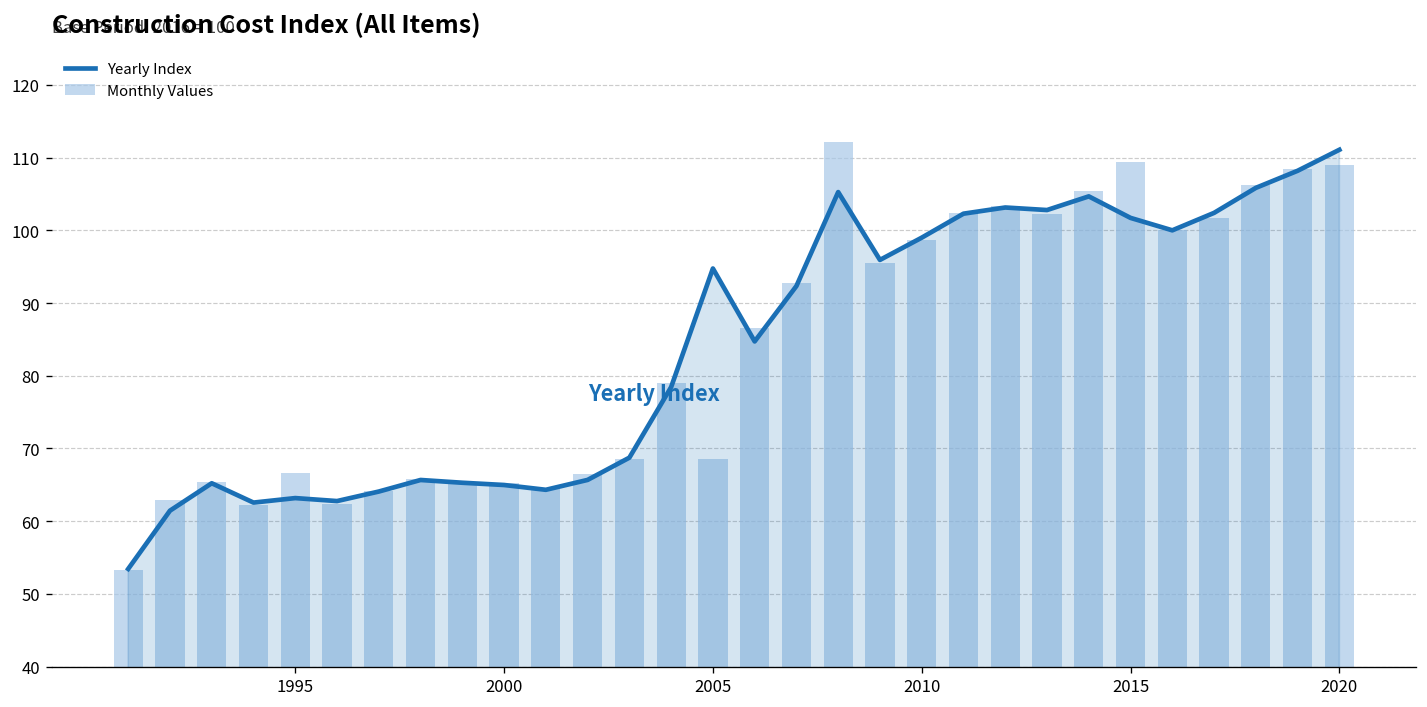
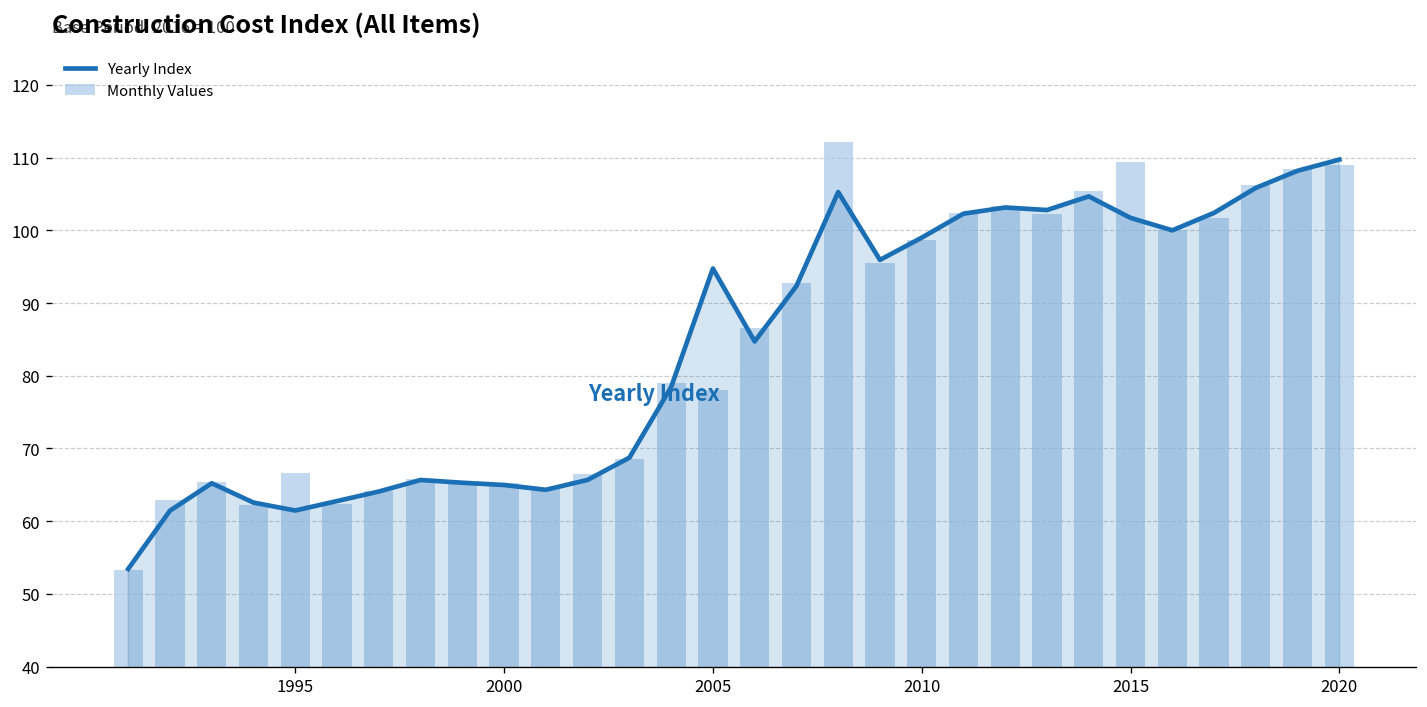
Yearly Index, 1995: 63 -> 61
Monthly Values, 2005: 69 -> 78
Yearly Index, 2020: 111 -> 110
